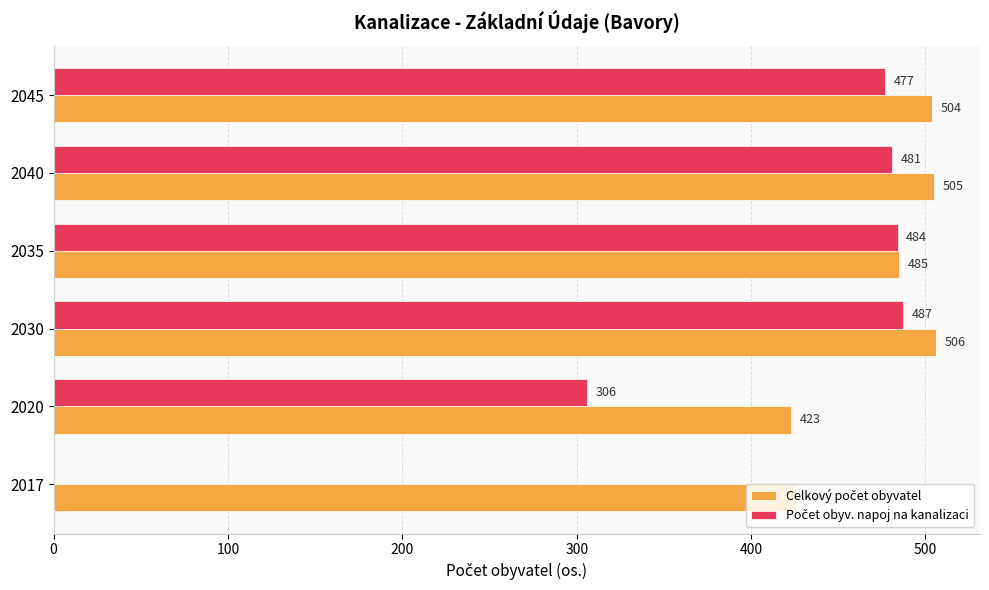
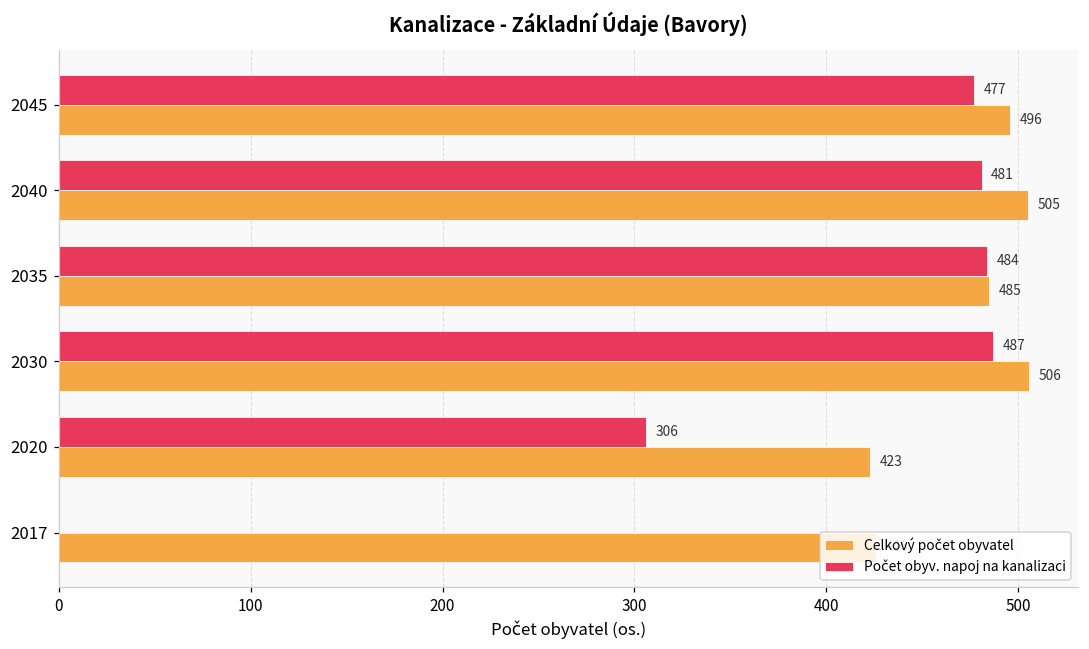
Celkový počet obyvatel, 2045: 504 -> 496
